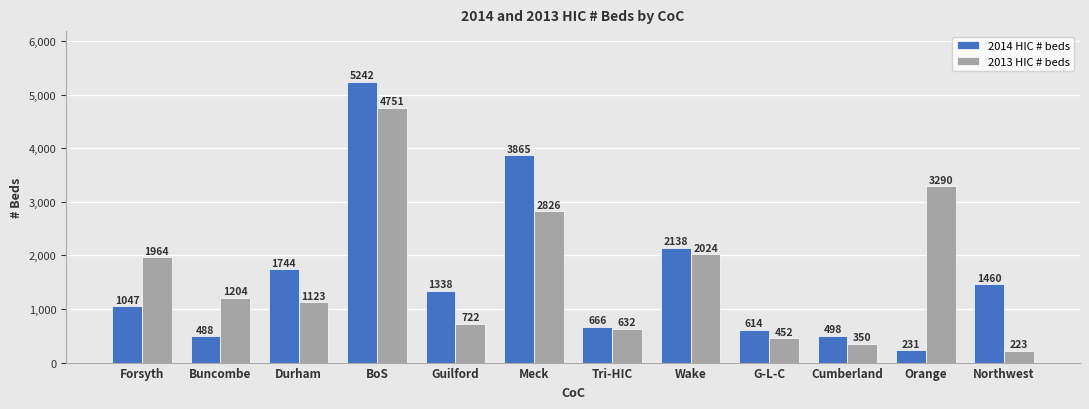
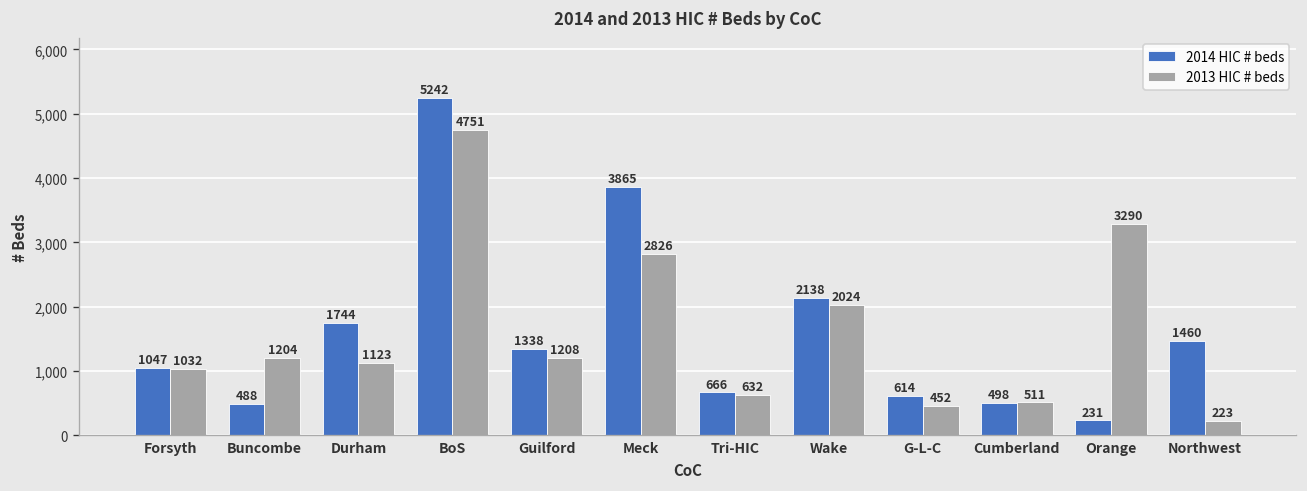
2013 HIC # beds, Forsyth: 1964 -> 1032
2013 HIC # beds, Guilford: 722 -> 1208
2013 HIC # beds, Cumberland: 350 -> 511
